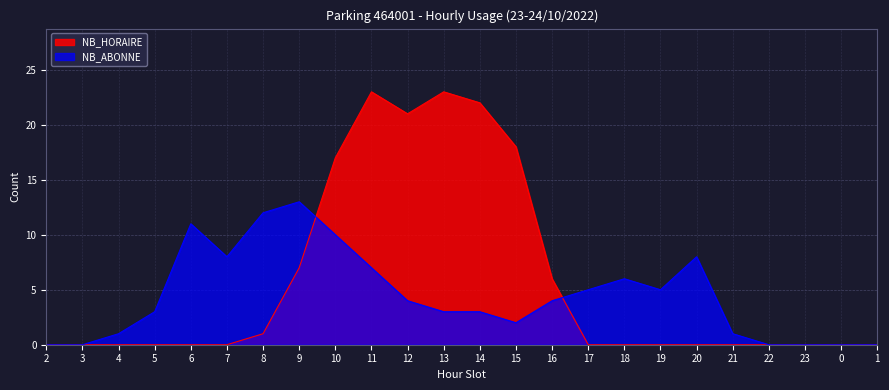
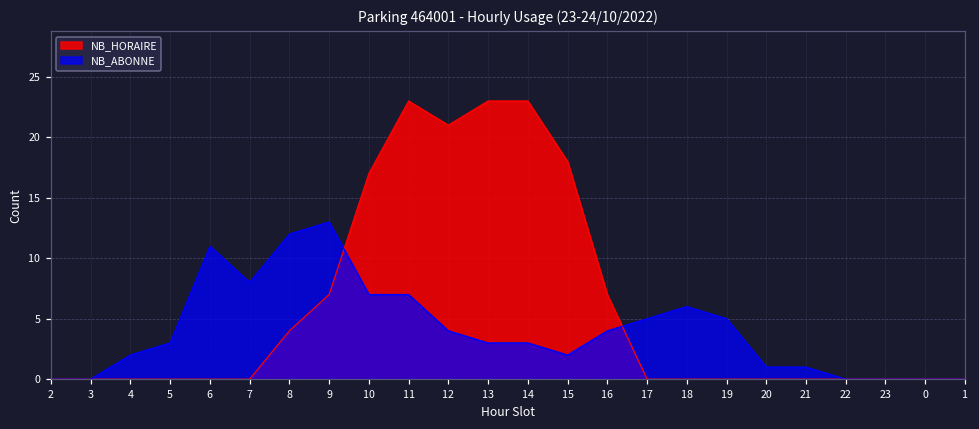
NB_ABONNE, 4: 1 -> 2
NB_HORAIRE, 8: 1 -> 4
NB_ABONNE, 10: 10 -> 7
NB_HORAIRE, 14: 22 -> 23
NB_HORAIRE, 16: 6 -> 7
NB_ABONNE, 20: 8 -> 1
